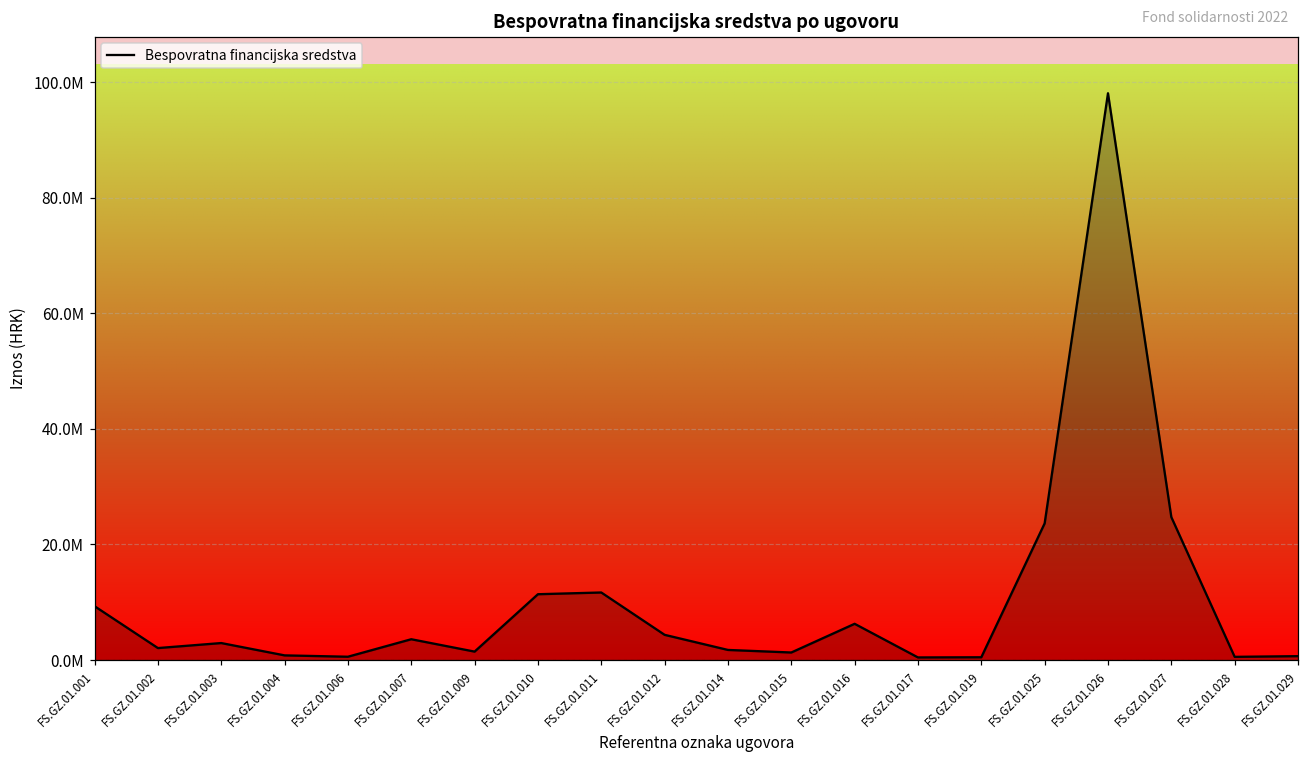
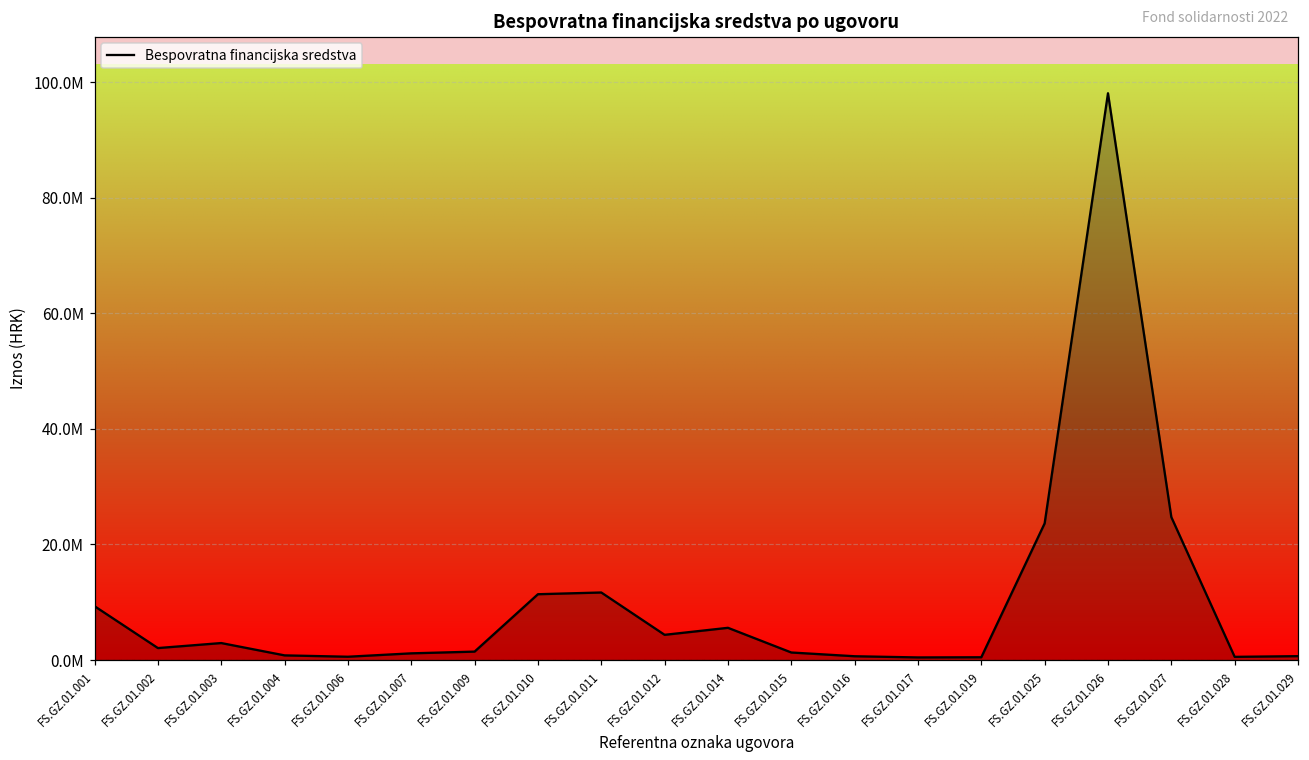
FS.GZ.01.007: 4000000 -> 1000000
FS.GZ.01.014: 2000000 -> 6000000
FS.GZ.01.016: 6000000 -> 1000000
